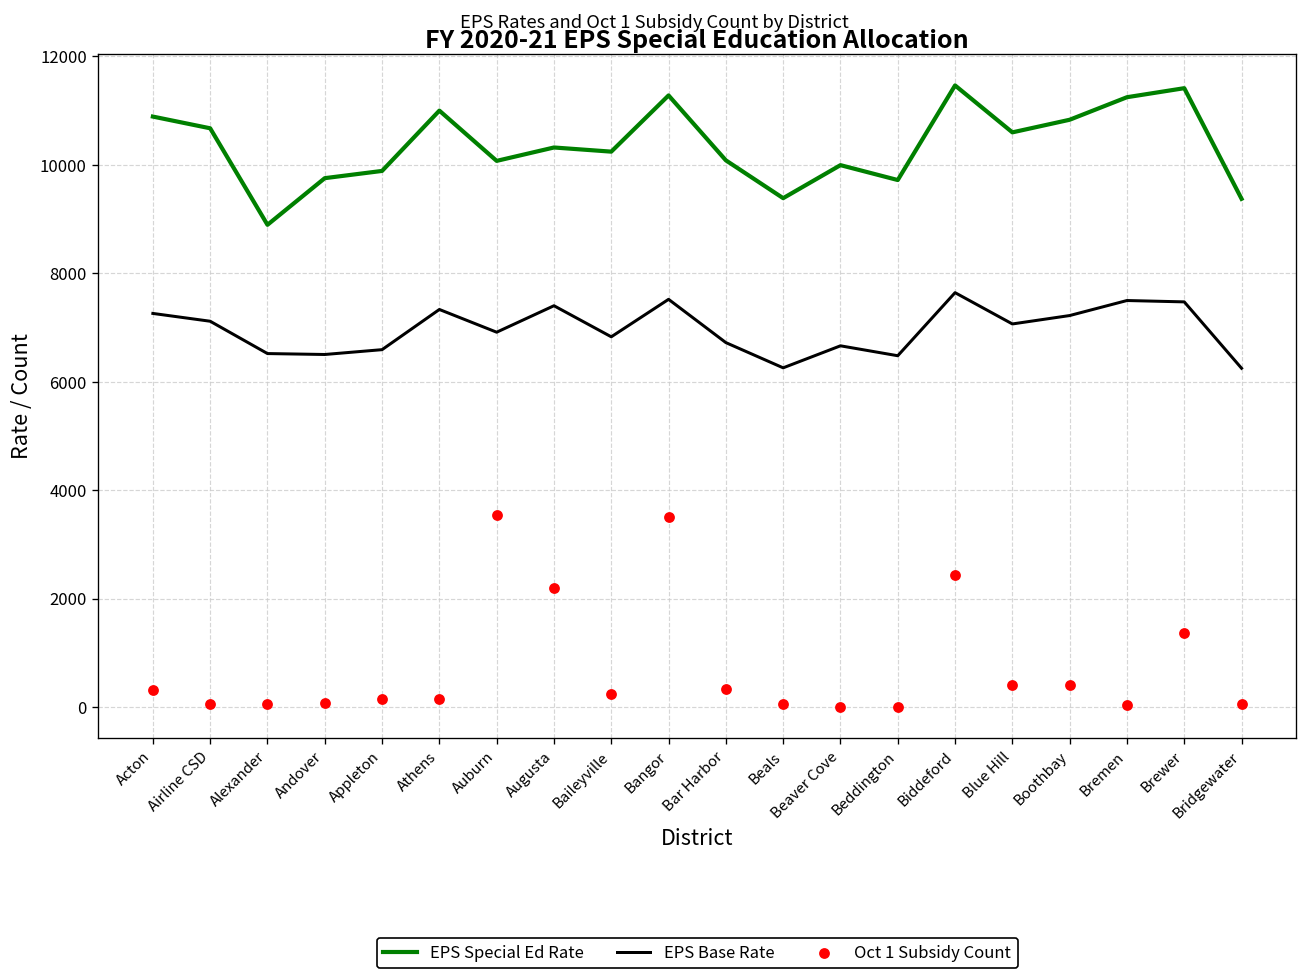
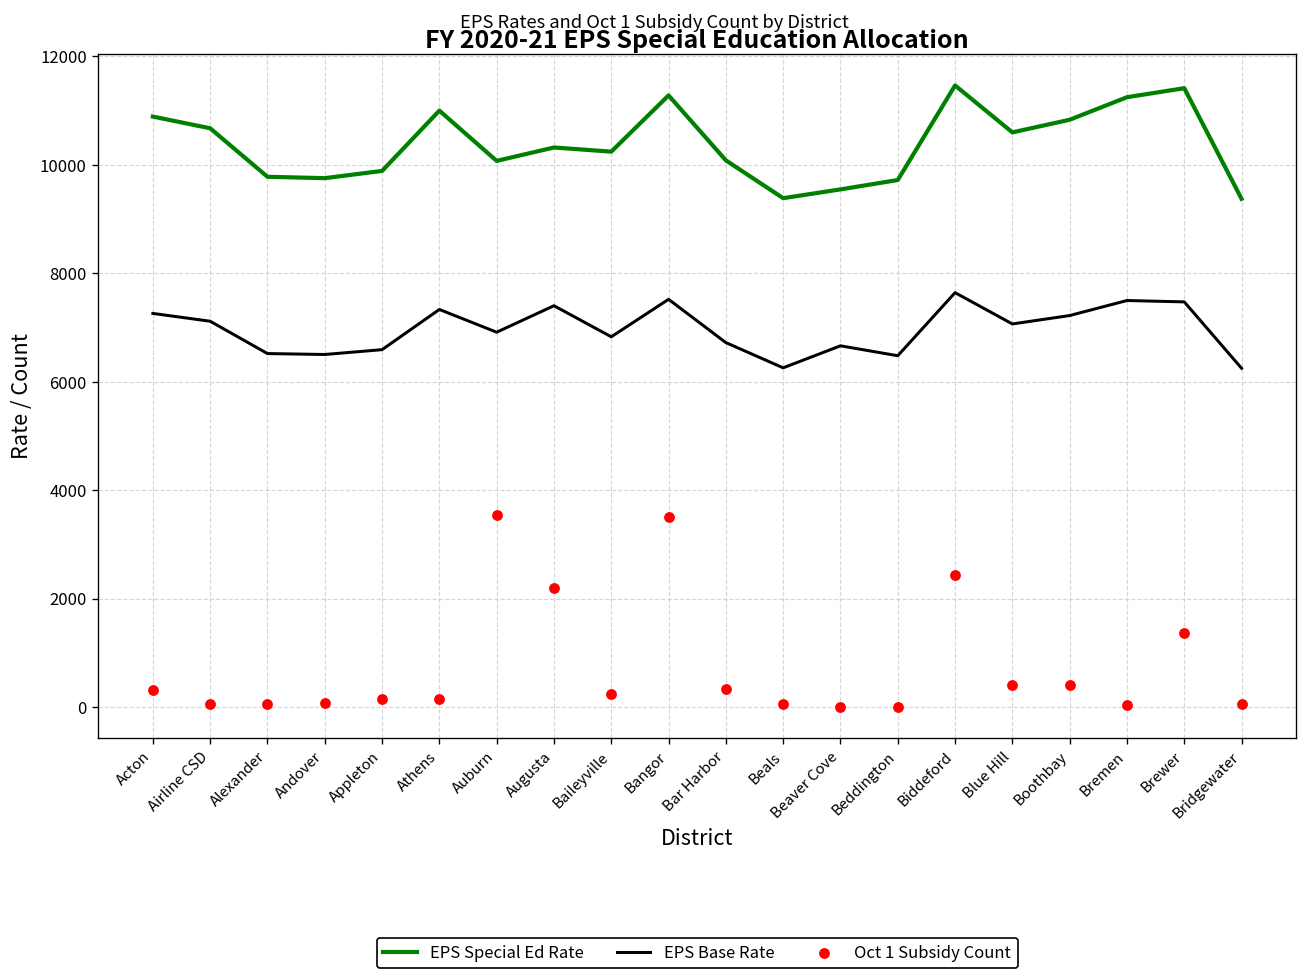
EPS Special Ed Rate, Alexander: 8900 -> 9800
EPS Special Ed Rate, Beaver Cove: 10000 -> 9500
